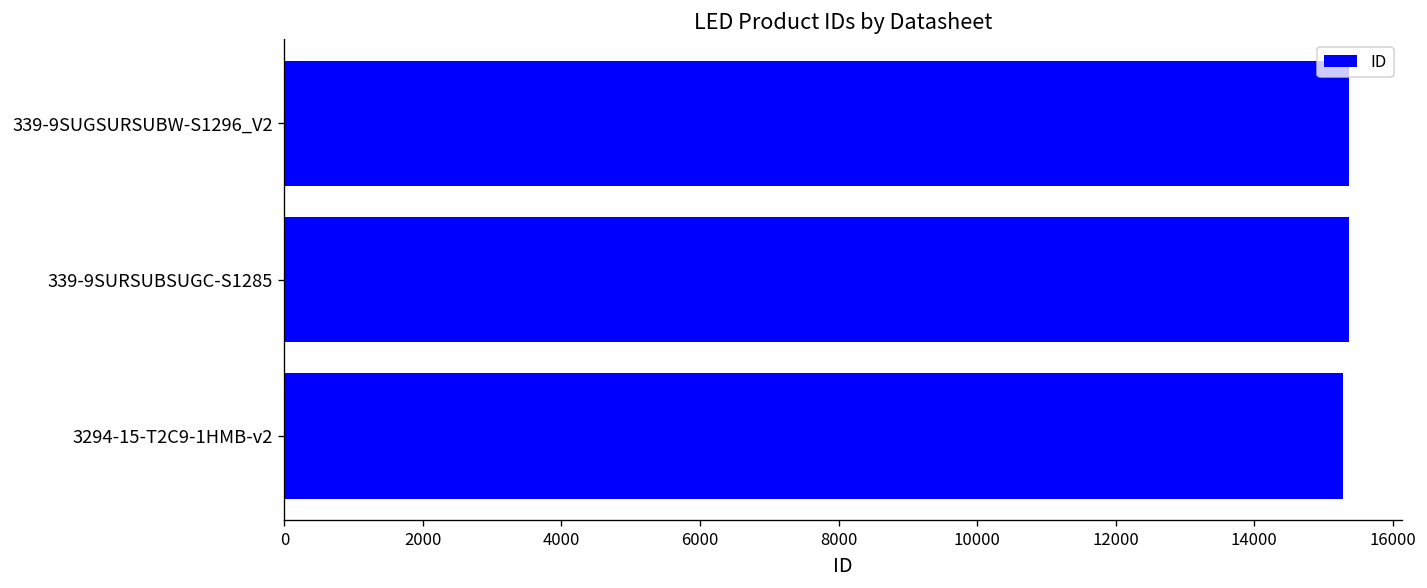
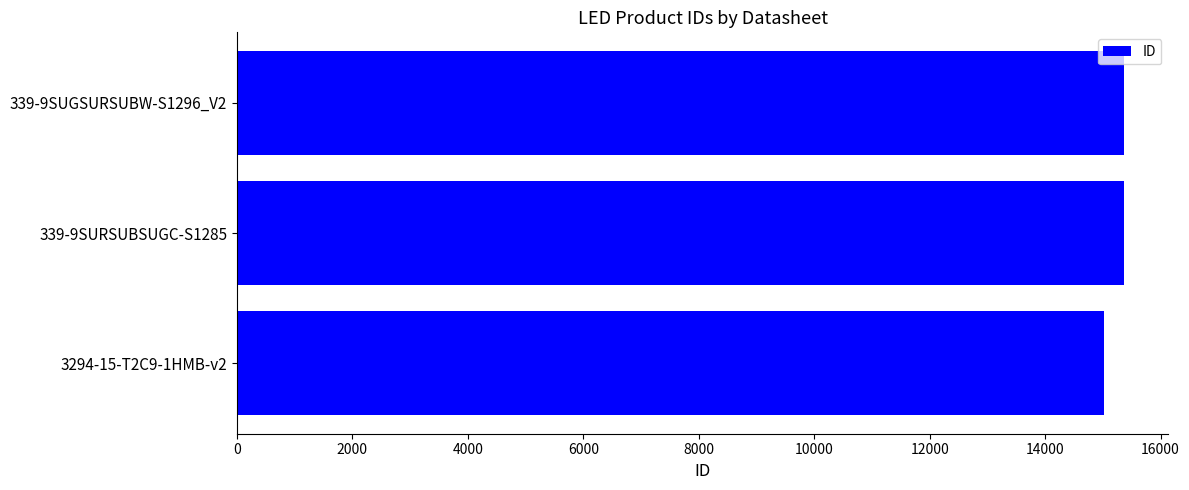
3294-15-T2C9-1HMB-v2: 15300 -> 15000
